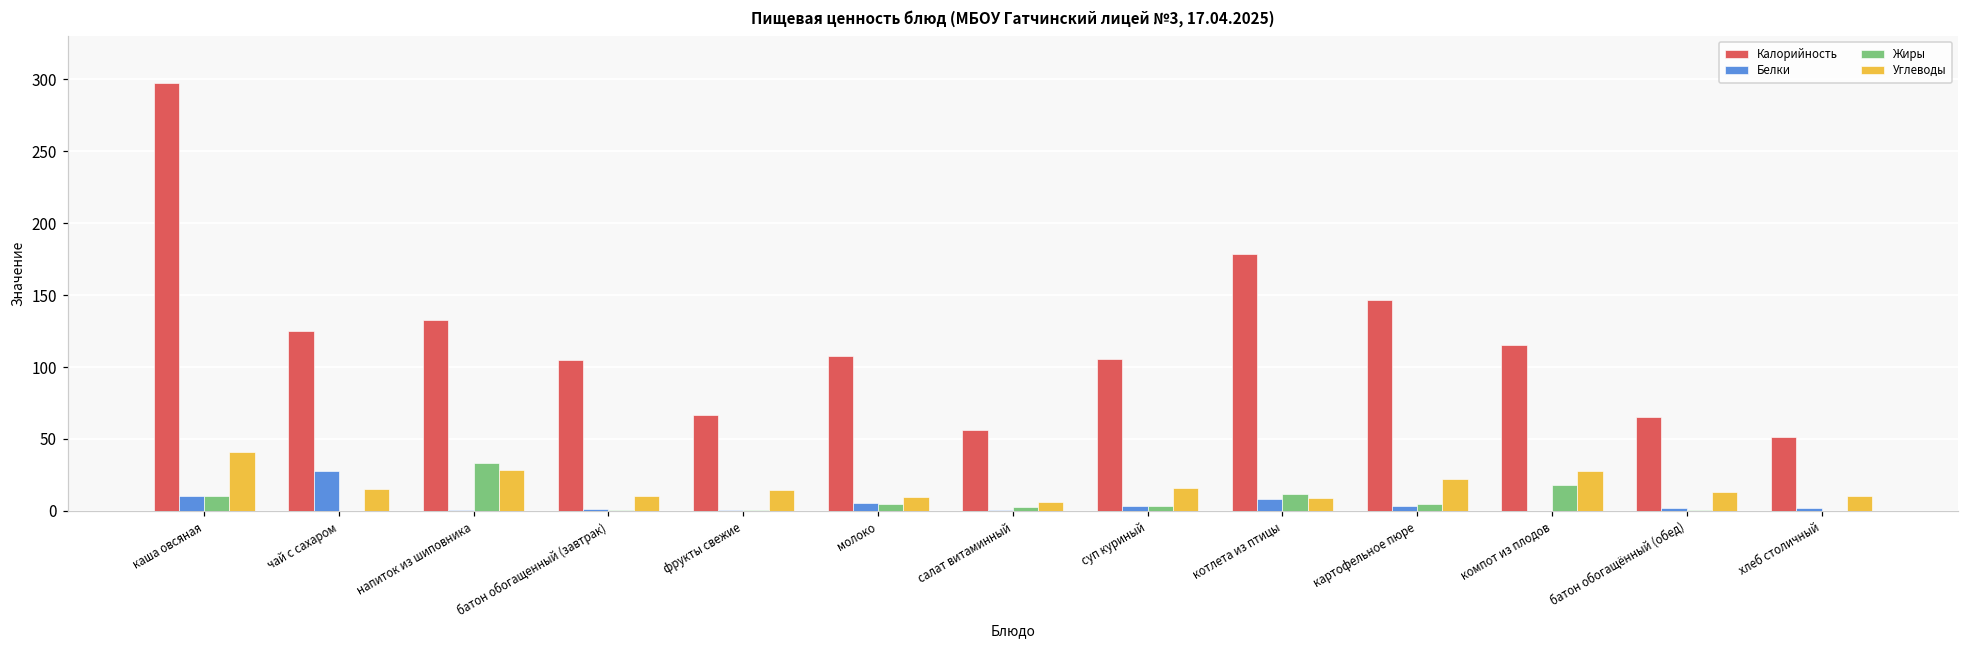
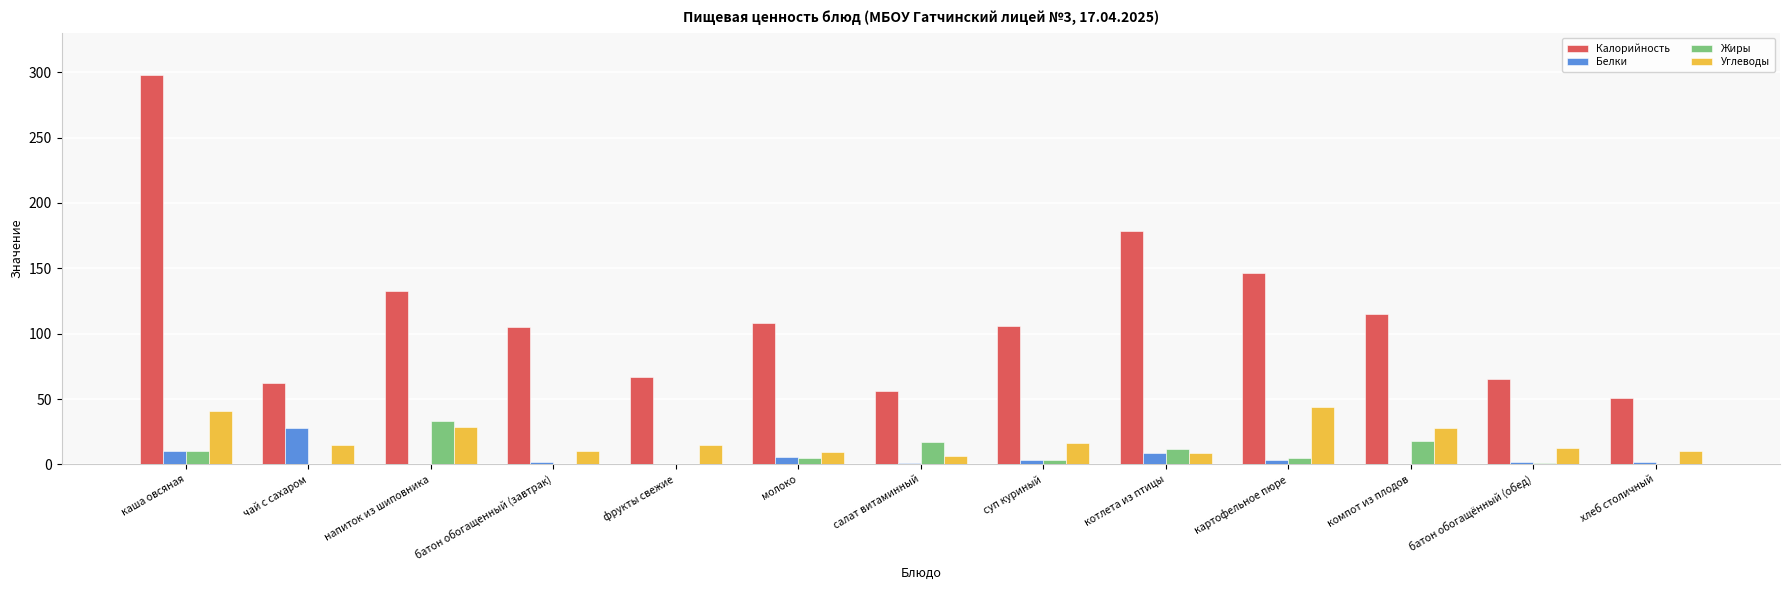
Калорийность, чай с сахаром: 125 -> 62
Жиры, салат витаминный: 3 -> 17
Углеводы, картофельное пюре: 22 -> 44
